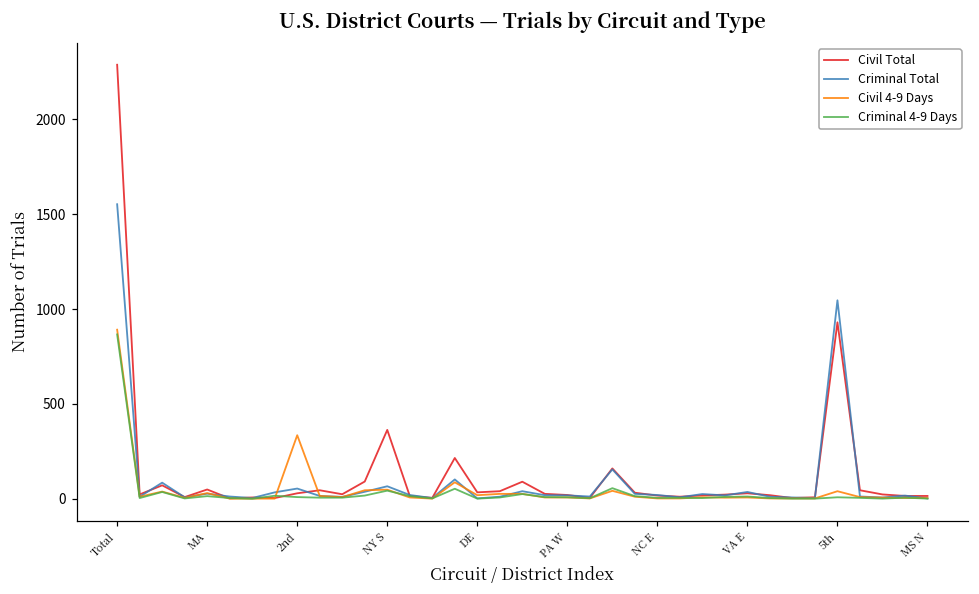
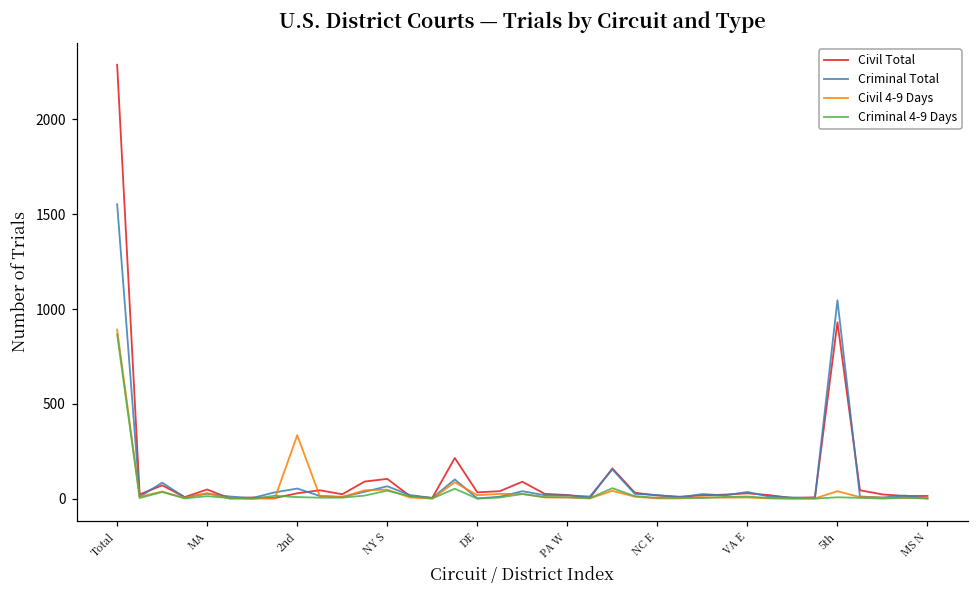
Civil Total, NY S: 360 -> 110
